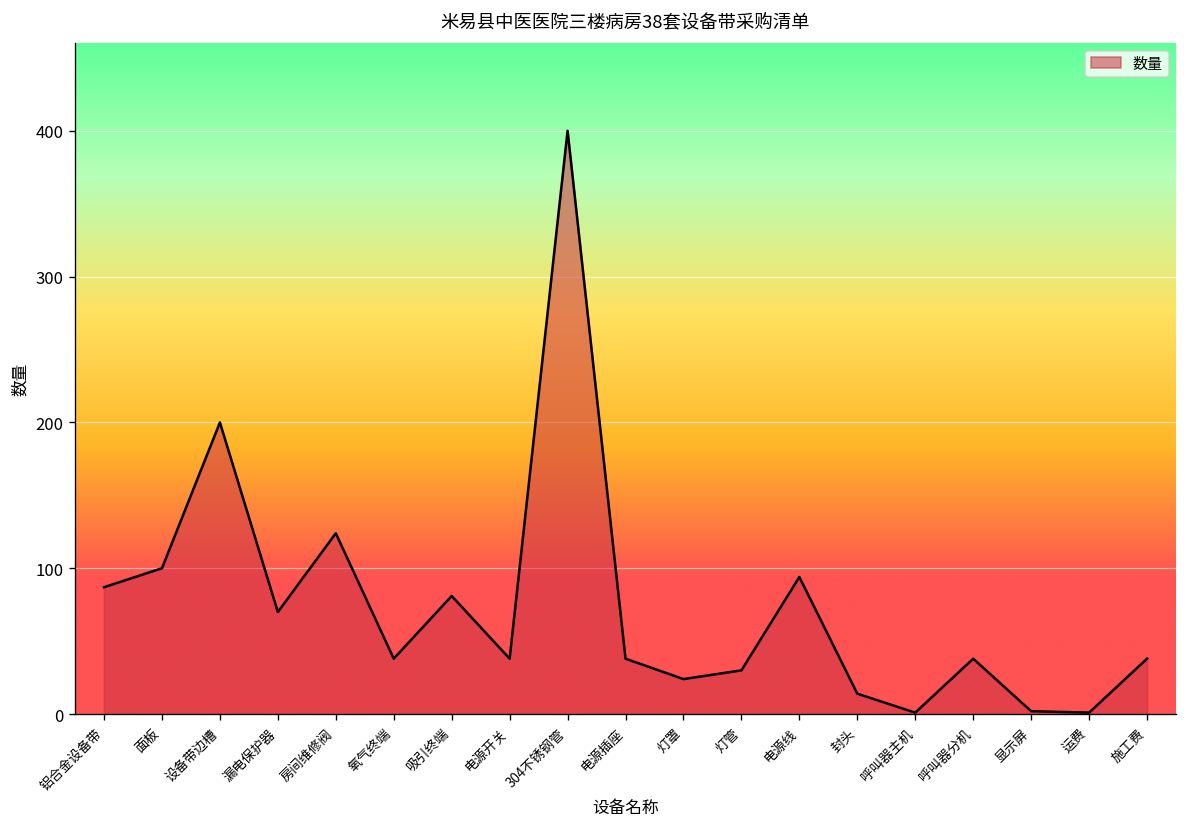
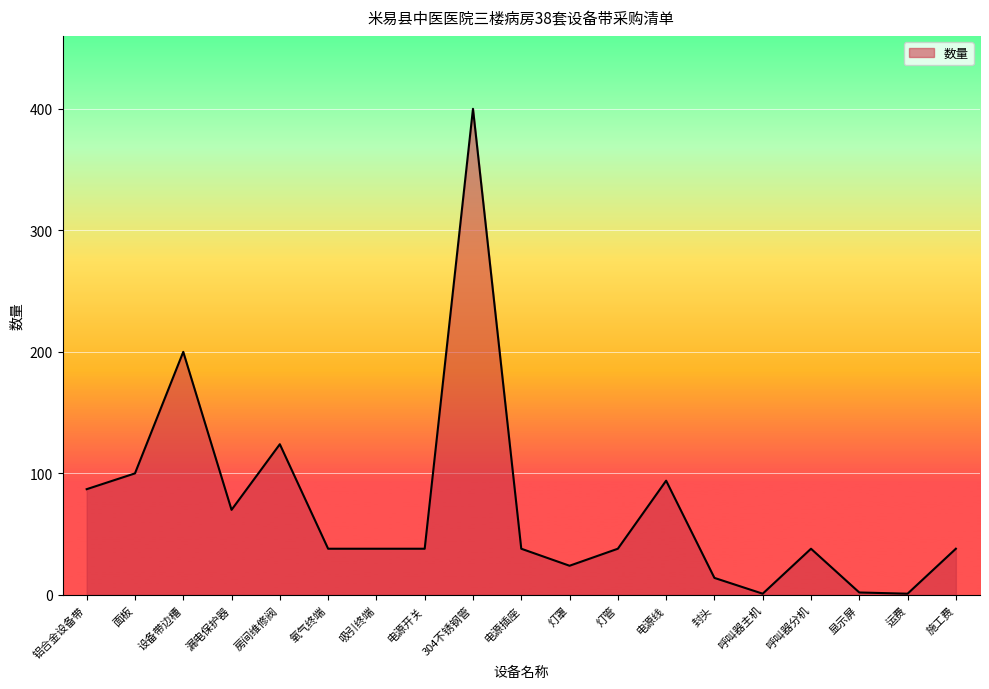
吸引终端: 81 -> 38
灯管: 30 -> 38
